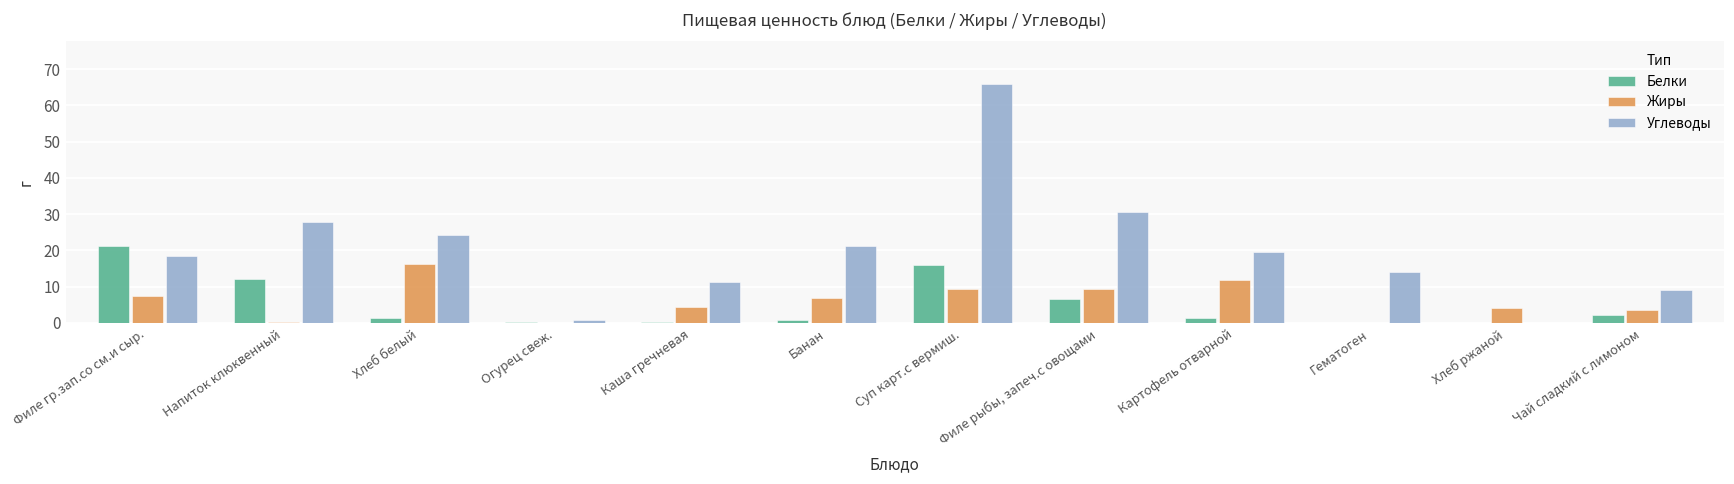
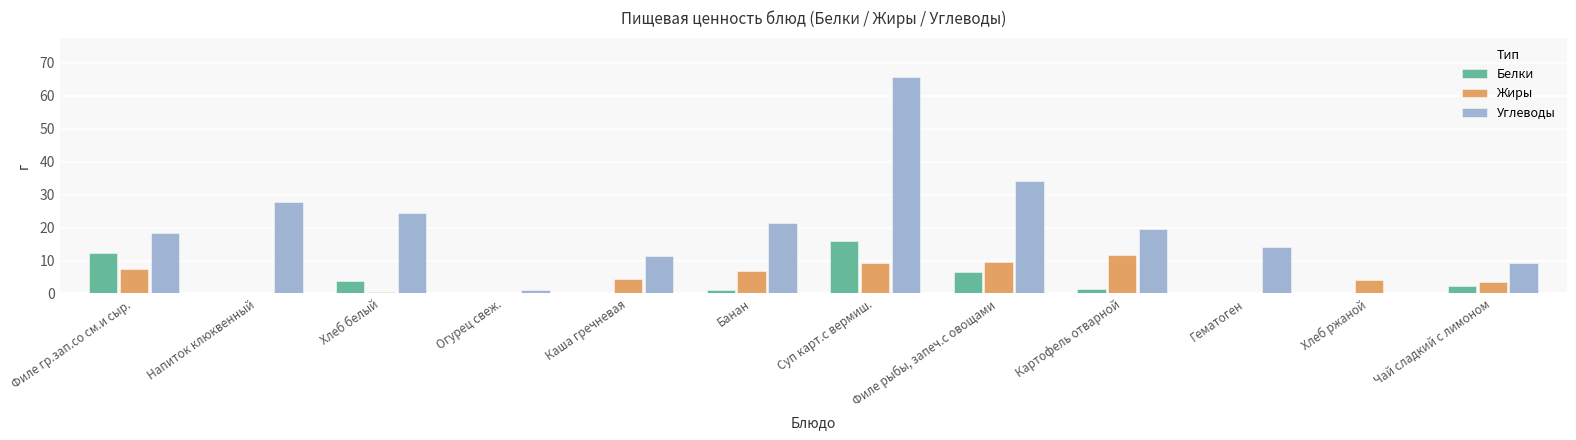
Белки, Филе гр.зап.со см.и сыр.: 21 -> 12
Белки, Напиток клюквенный: 12 -> 0
Белки, Хлеб белый: 1 -> 4
Жиры, Хлеб белый: 16 -> 0
Углеводы, Филе рыбы, запеч.с овощами: 31 -> 34
